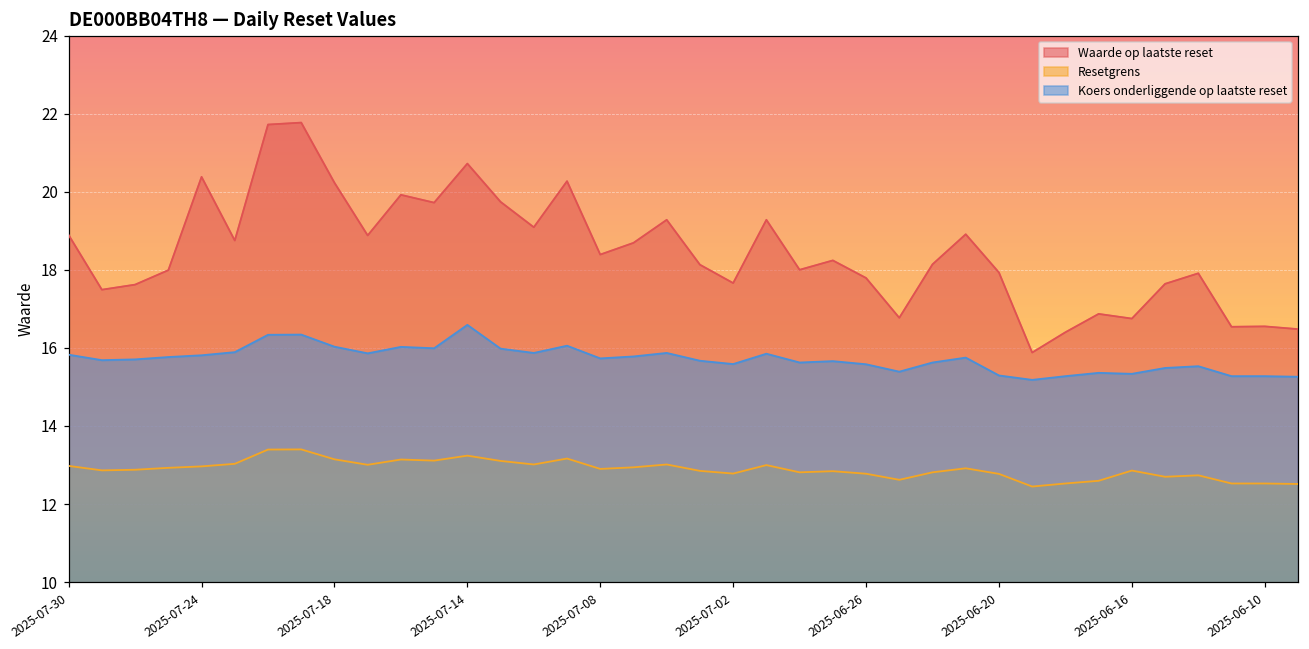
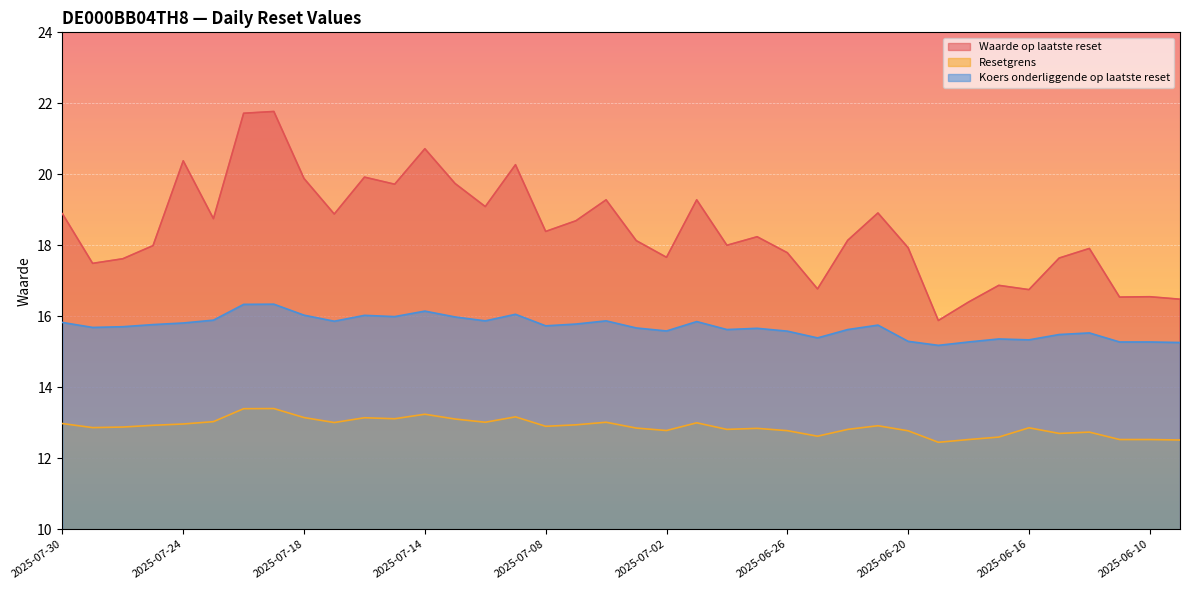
Waarde op laatste reset, 2025-07-18: 20.2 -> 19.9
Koers onderliggende op laatste reset, 2025-07-14: 16.6 -> 16.1
